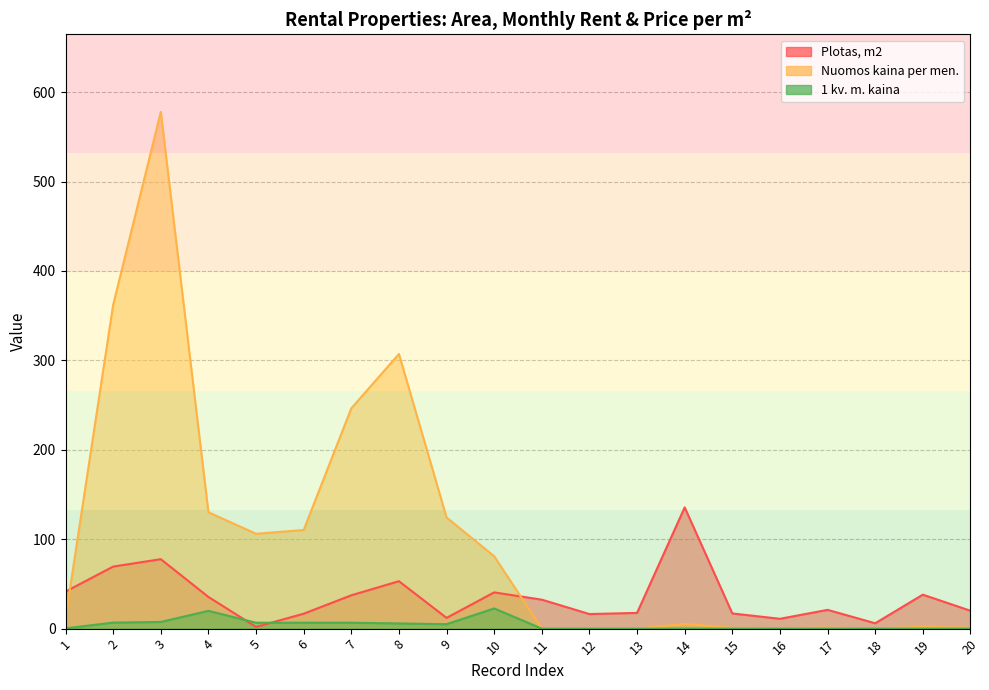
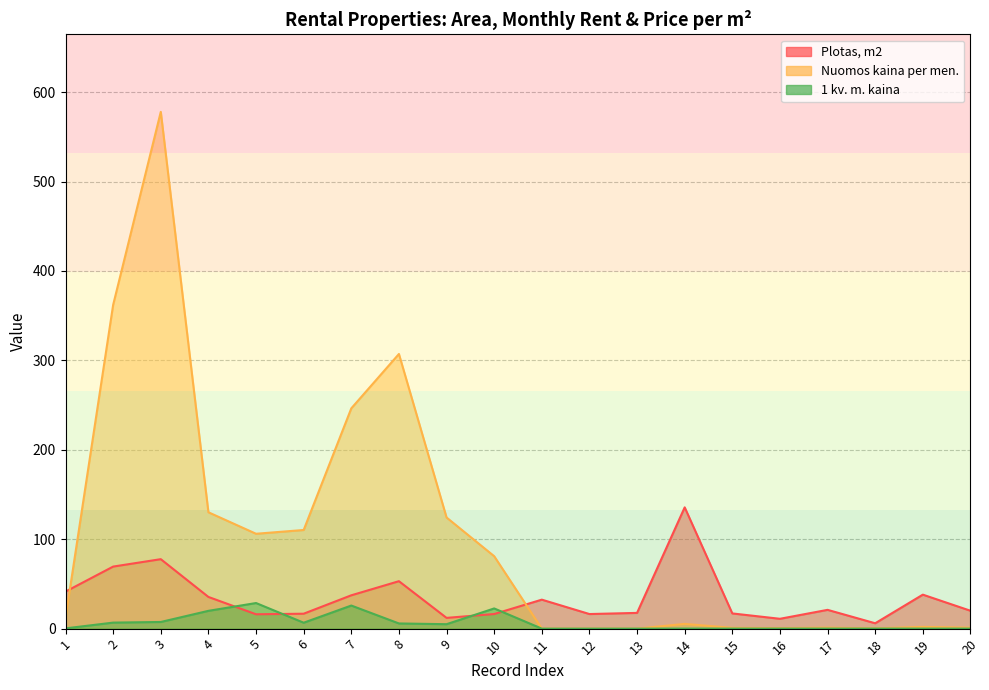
Plotas, m2, 5: 0 -> 20
1 kv. m. kaina, 5: 10 -> 30
1 kv. m. kaina, 7: 10 -> 30
Plotas, m2, 10: 40 -> 20
